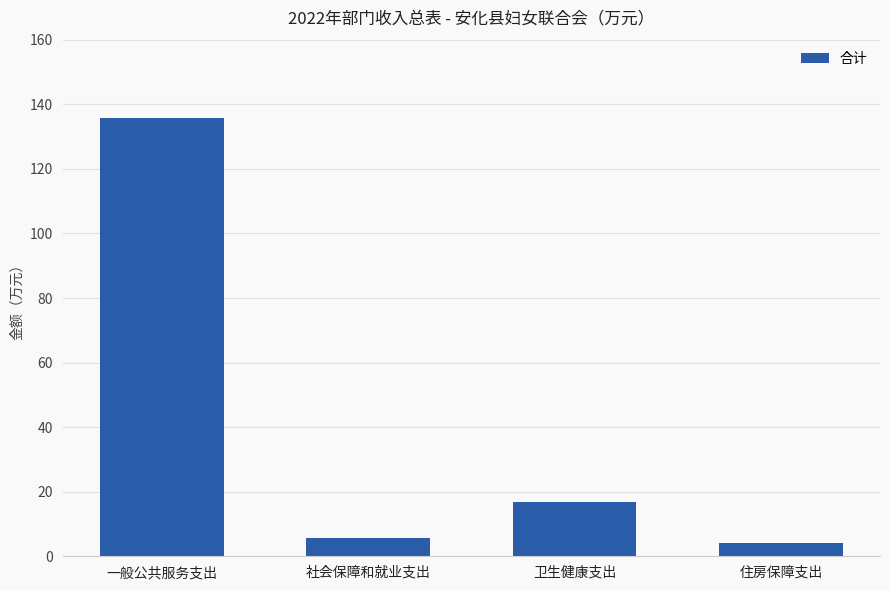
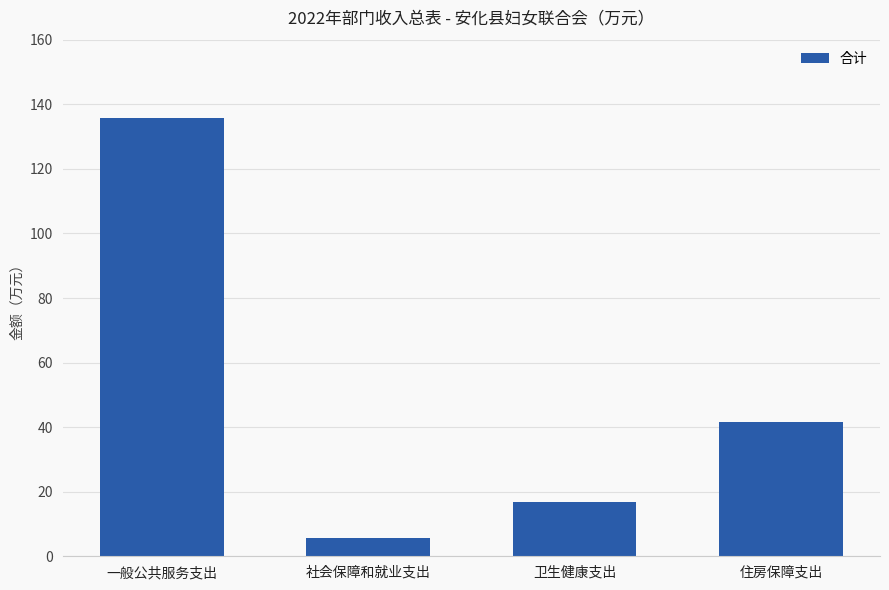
住房保障支出: 4 -> 42
